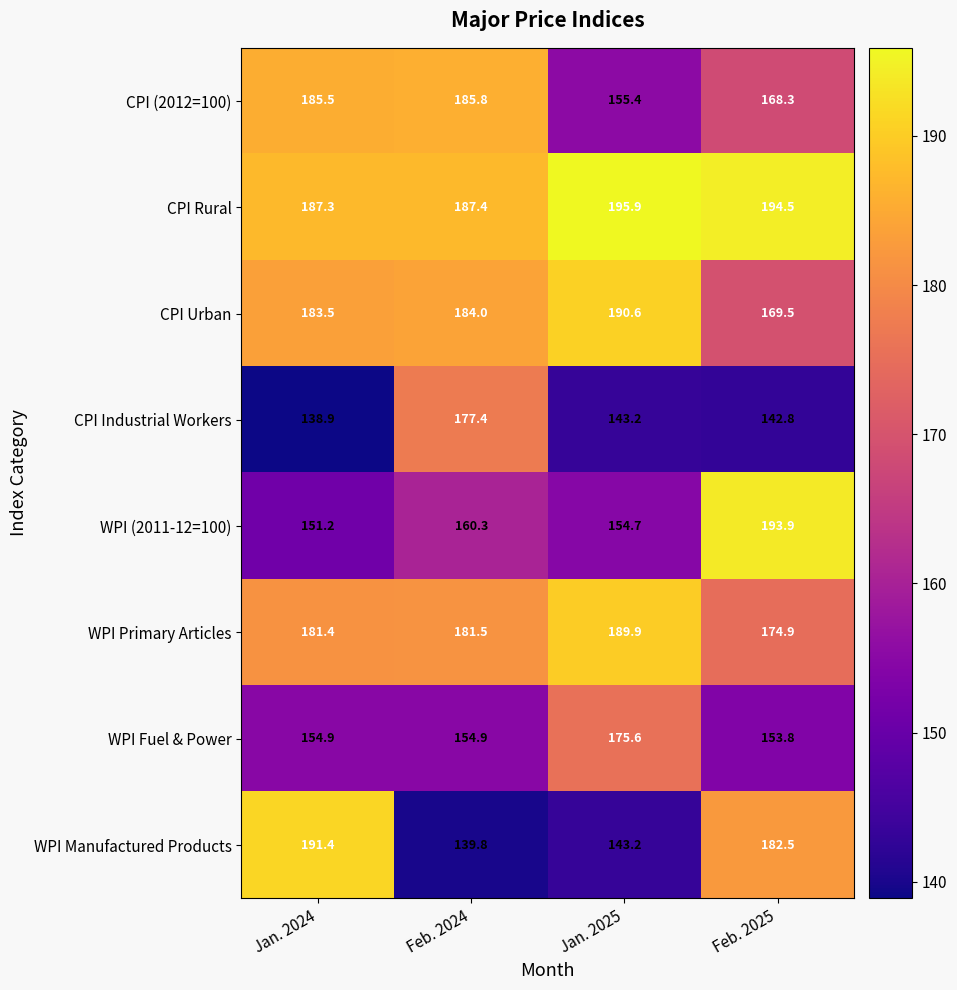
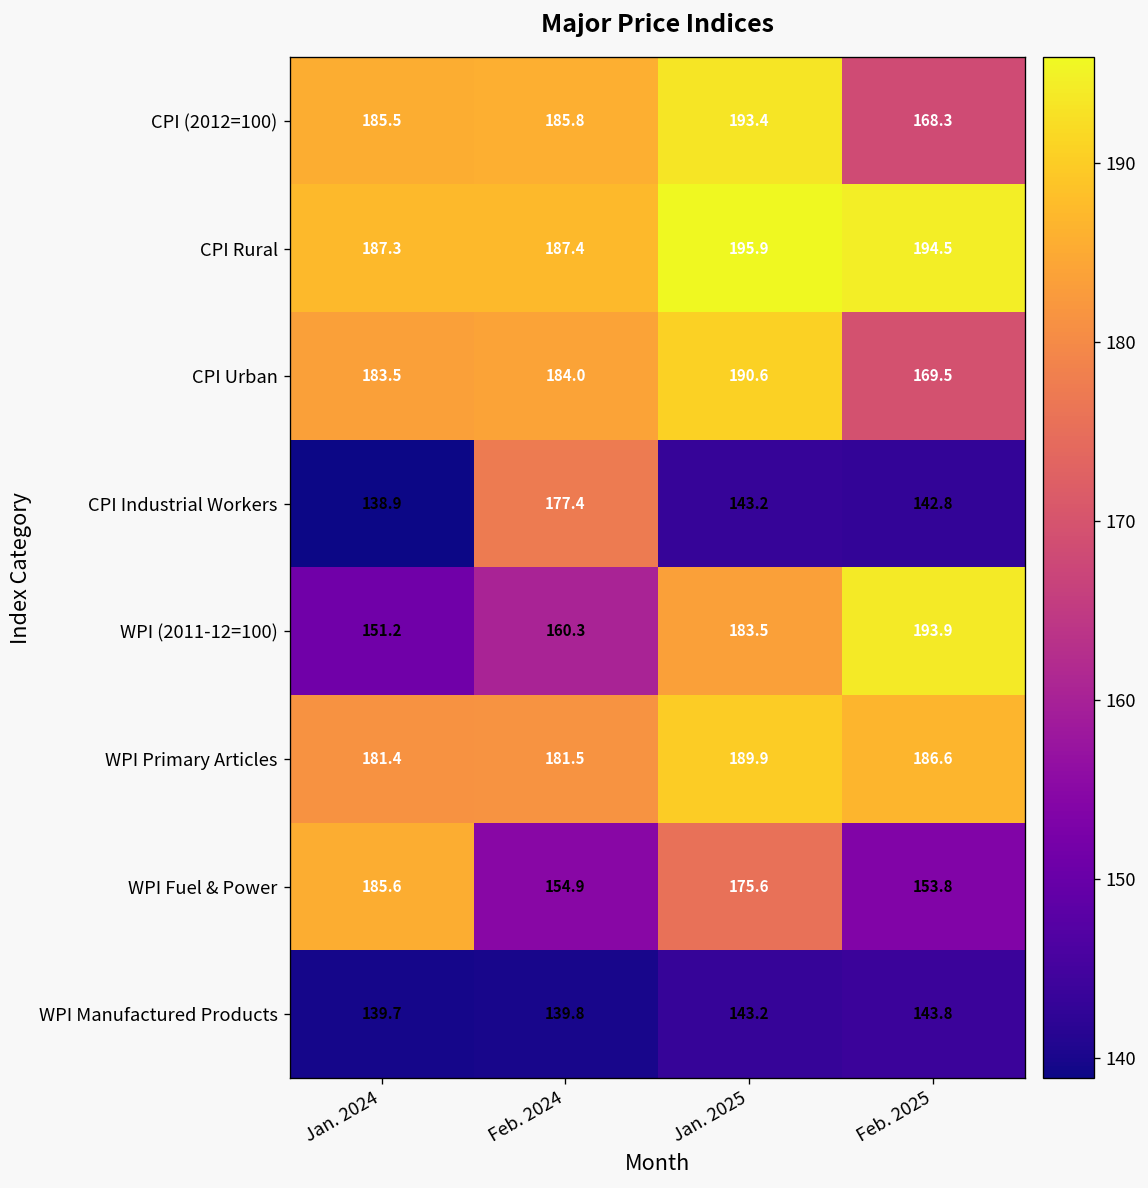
CPI (2012=100), Jan. 2025: 155.4 -> 193.4
WPI (2011-12=100), Jan. 2025: 154.7 -> 183.5
WPI Primary Articles, Feb. 2025: 174.9 -> 186.6
WPI Fuel & Power, Jan. 2024: 154.9 -> 185.6
WPI Manufactured Products, Jan. 2024: 191.4 -> 139.7
WPI Manufactured Products, Feb. 2025: 182.5 -> 143.8
